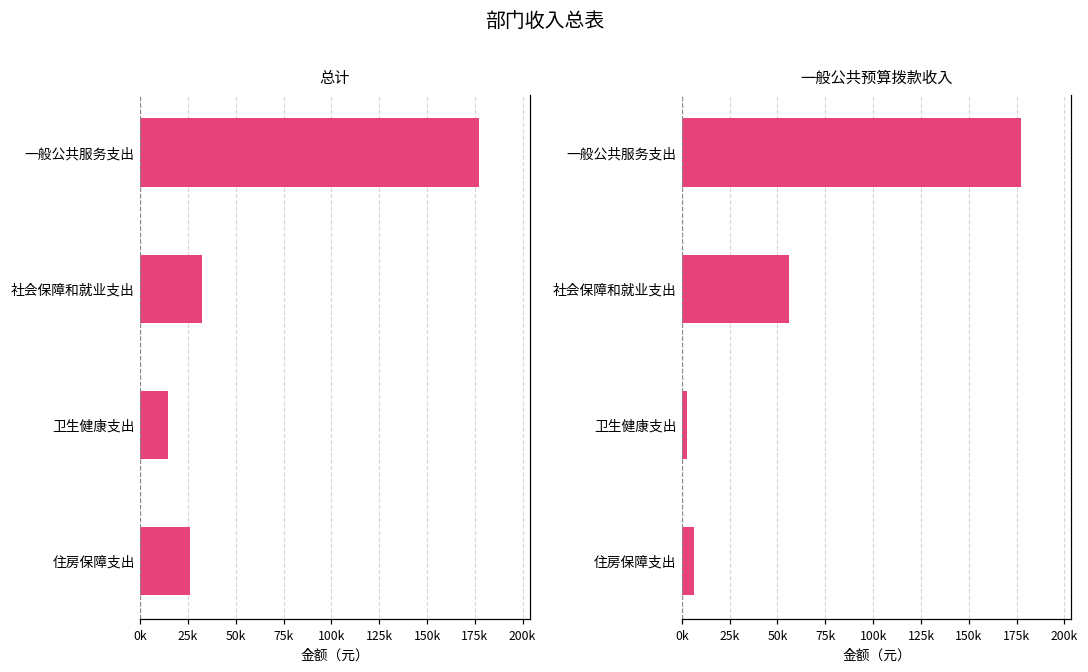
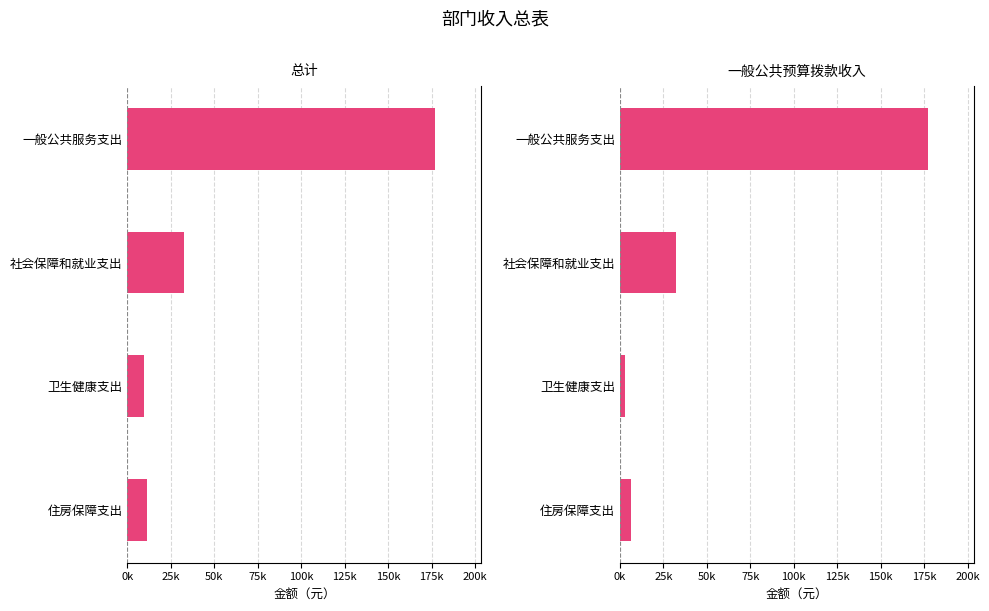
总计, 卫生健康支出: 15000 -> 10000
总计, 住房保障支出: 26000 -> 11000
一般公共预算拨款收入, 社会保障和就业支出: 56000 -> 32000
